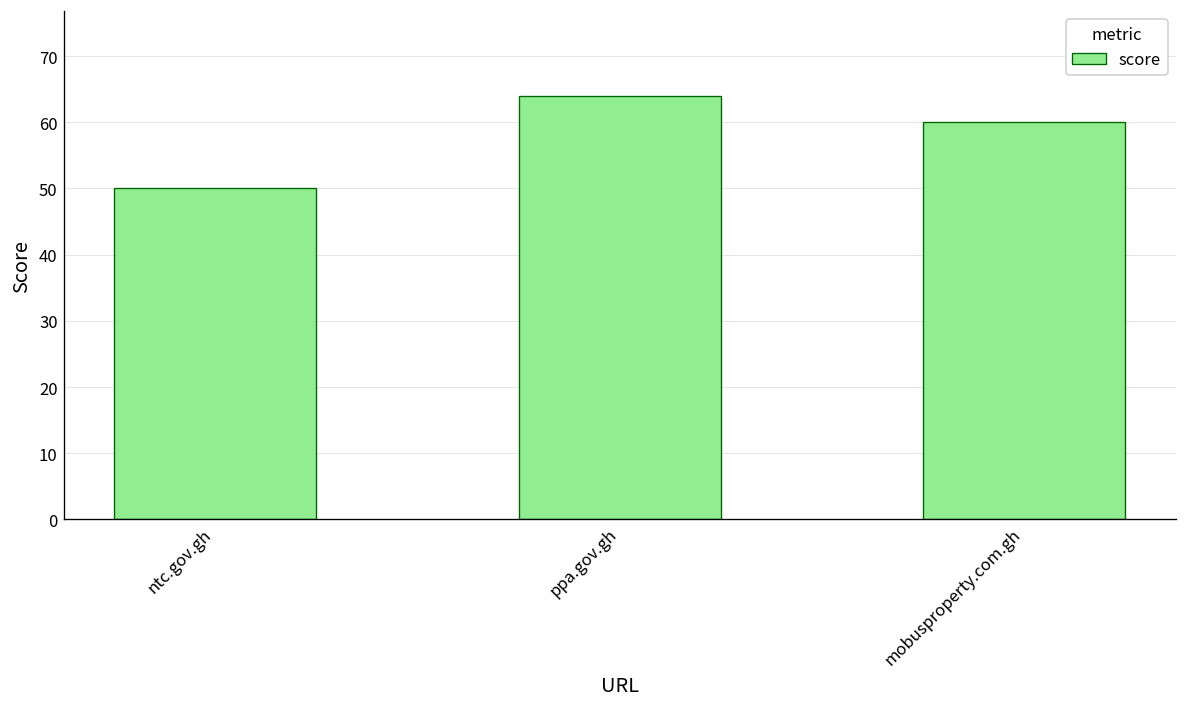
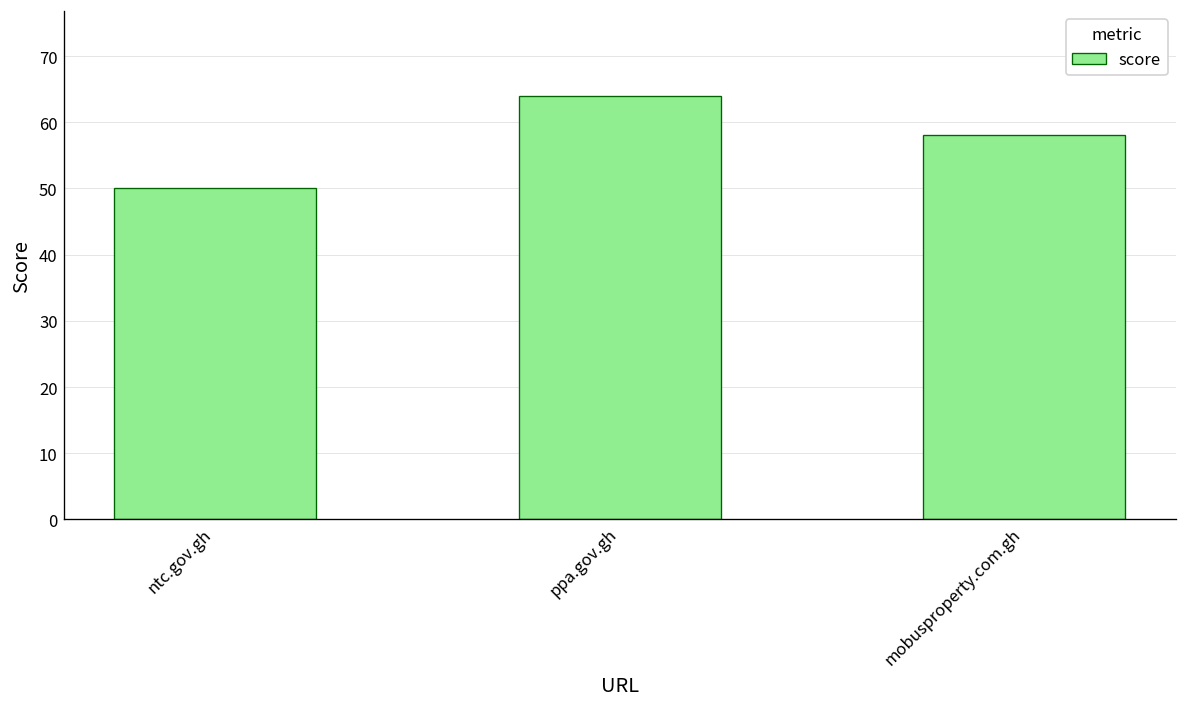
mobusproperty.com.gh: 60 -> 58
